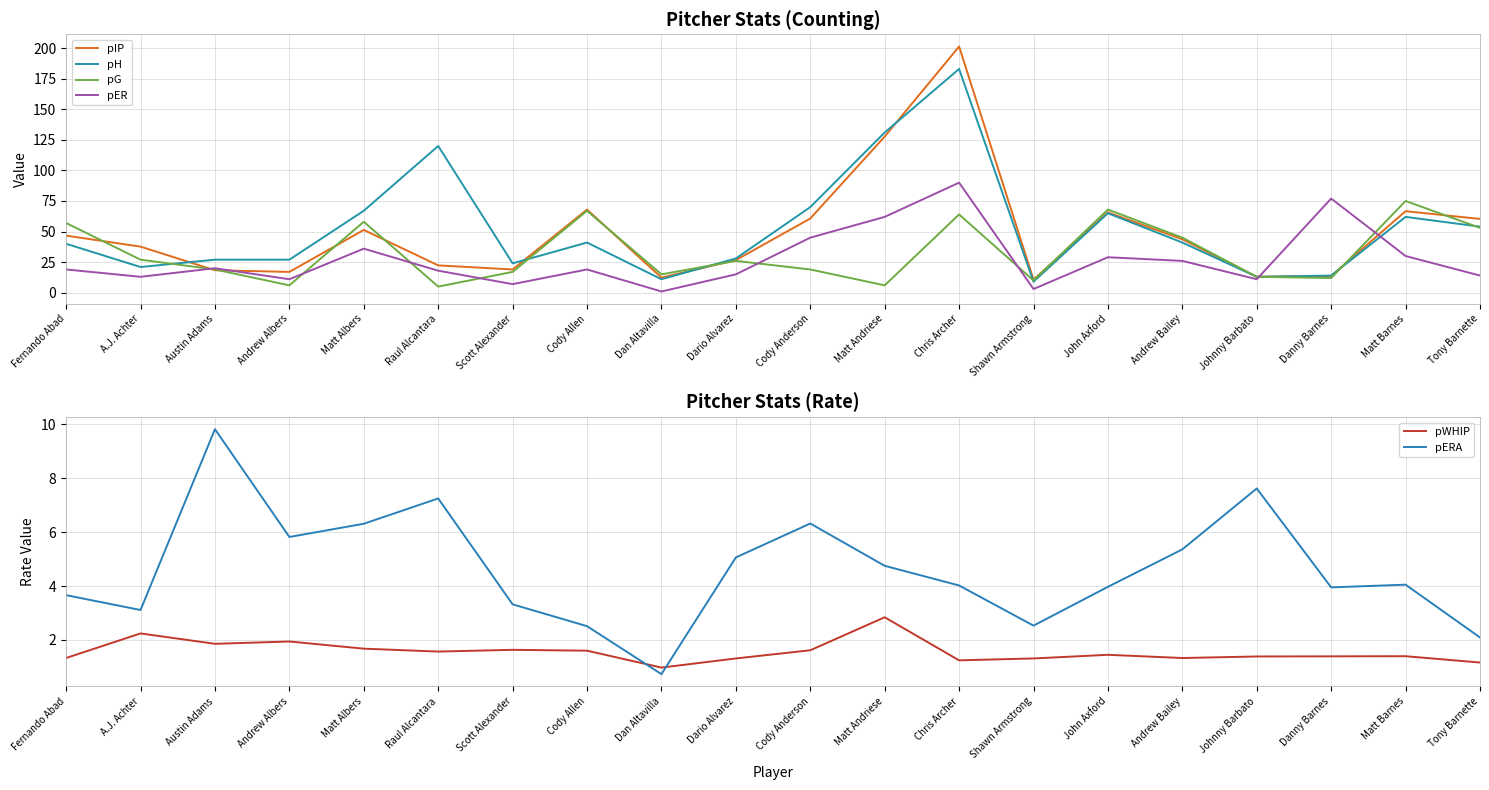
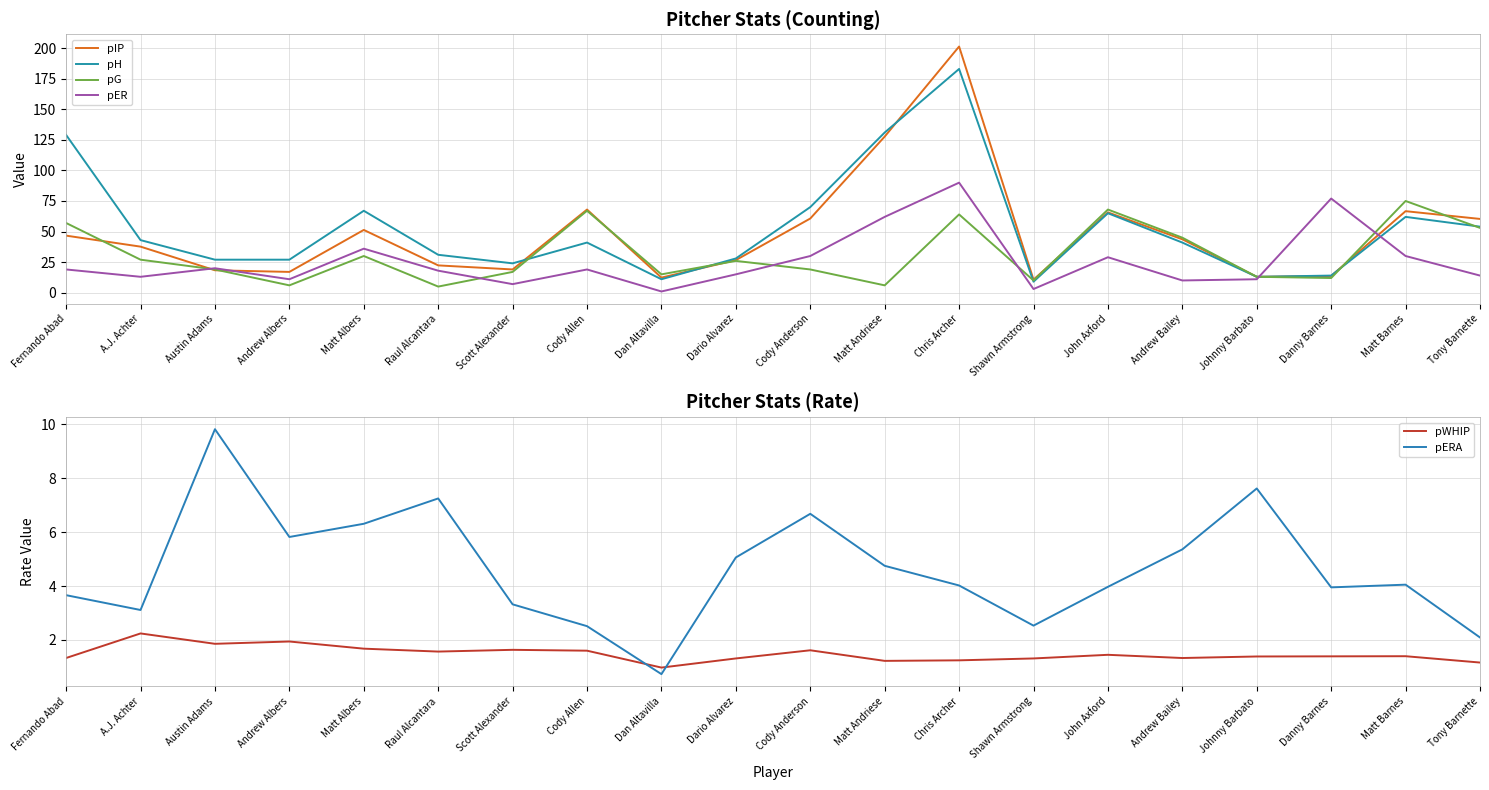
Pitcher Stats (Counting), pH, Fernando Abad: 40 -> 129
Pitcher Stats (Counting), pH, A.J. Achter: 21 -> 43
Pitcher Stats (Counting), pG, Matt Albers: 58 -> 30
Pitcher Stats (Counting), pH, Raul Alcantara: 120 -> 31
Pitcher Stats (Counting), pER, Cody Anderson: 45 -> 30
Pitcher Stats (Counting), pER, Andrew Bailey: 26 -> 10
Pitcher Stats (Rate), pERA, Cody Anderson: 6.3 -> 6.7
Pitcher Stats (Rate), pWHIP, Matt Andriese: 2.8 -> 1.2
